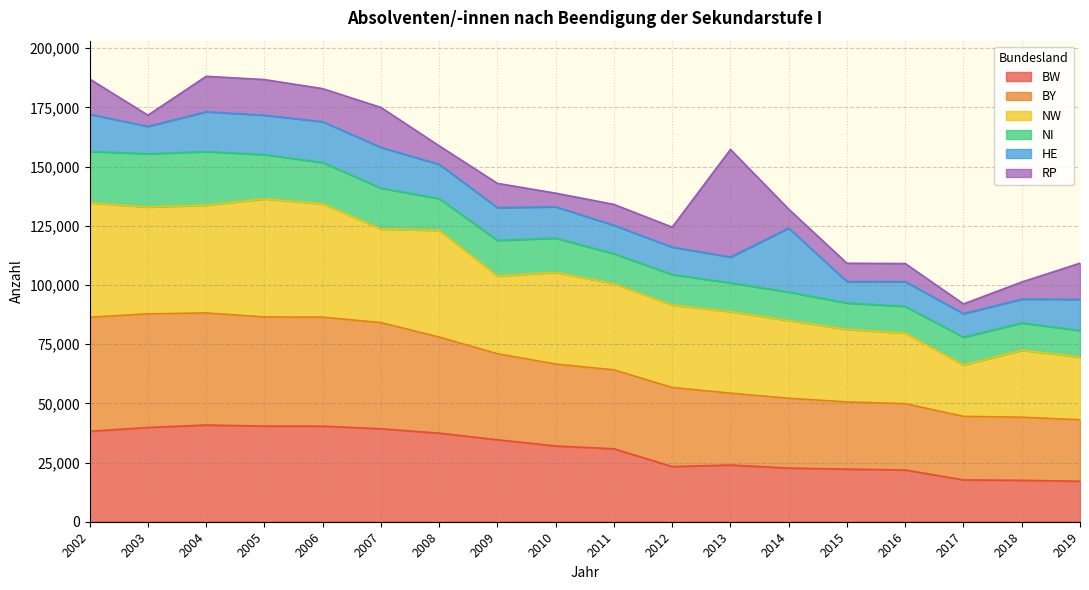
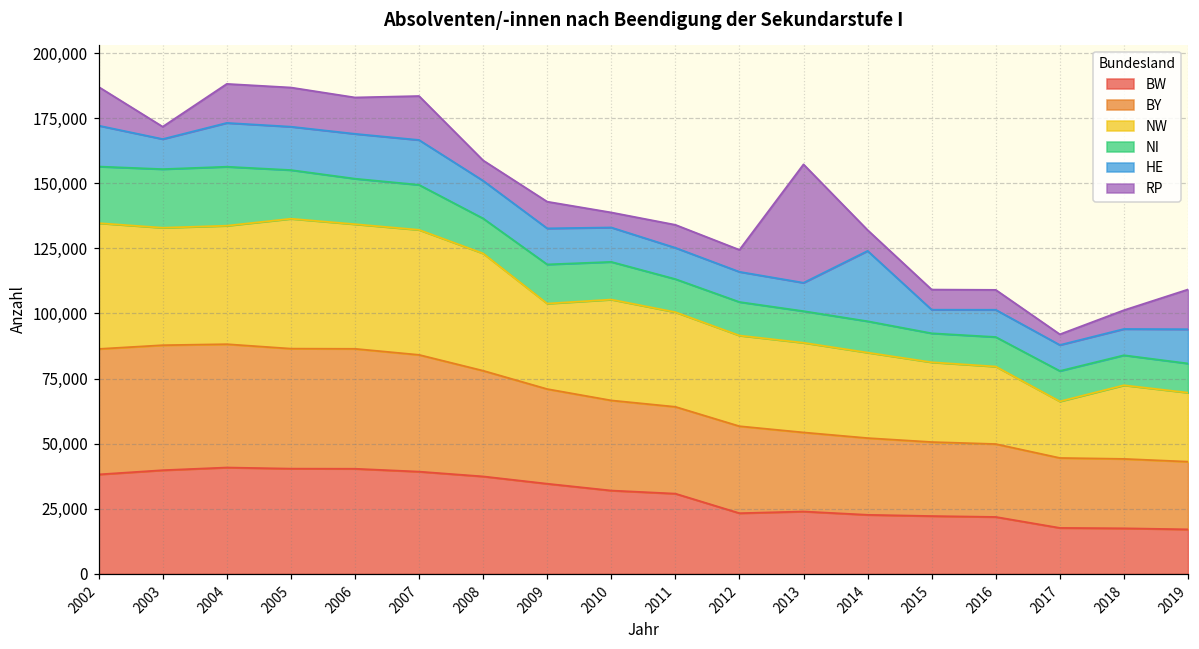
NW, 2007: 40,000 -> 48,000
